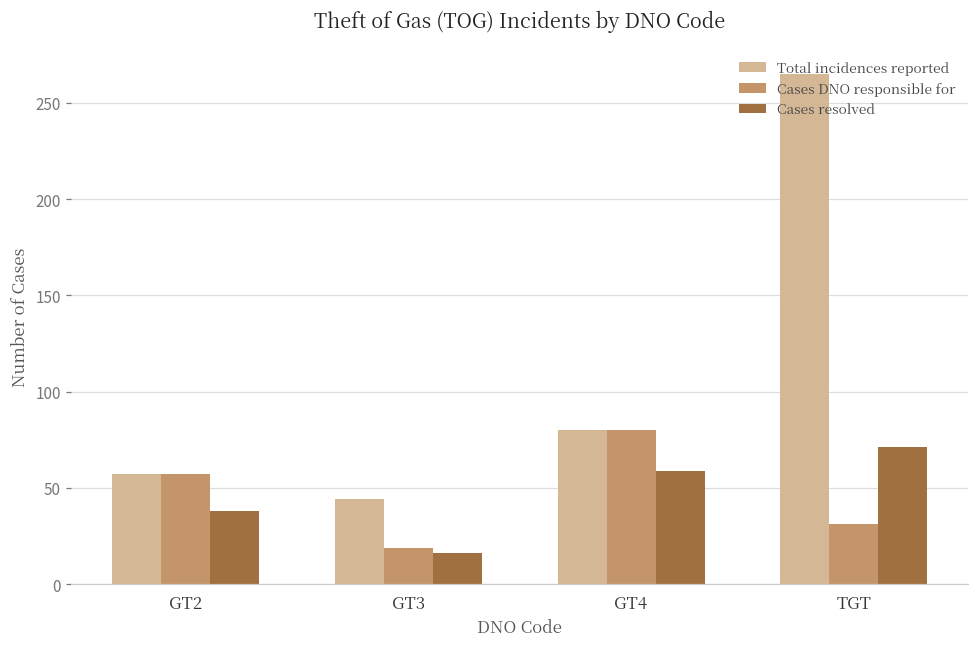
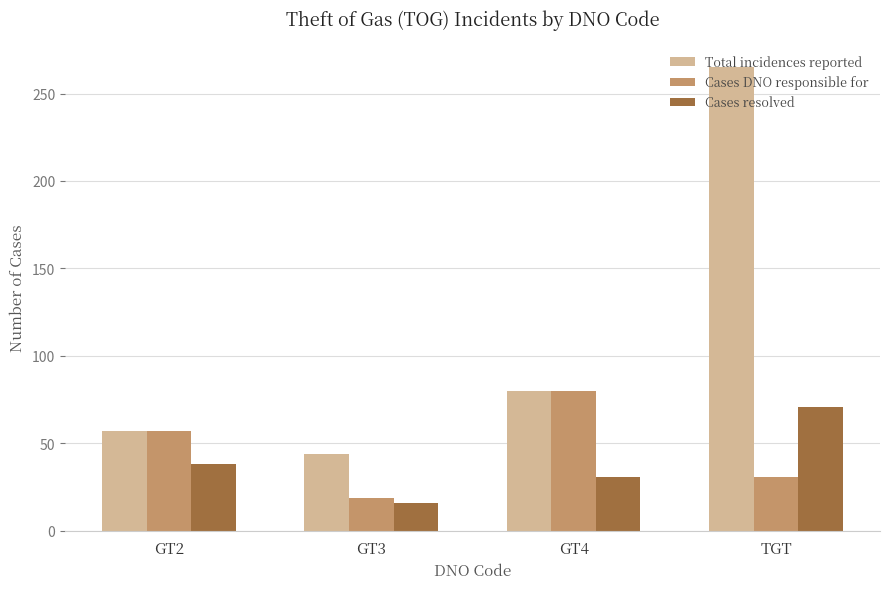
Cases resolved, GT4: 59 -> 31
